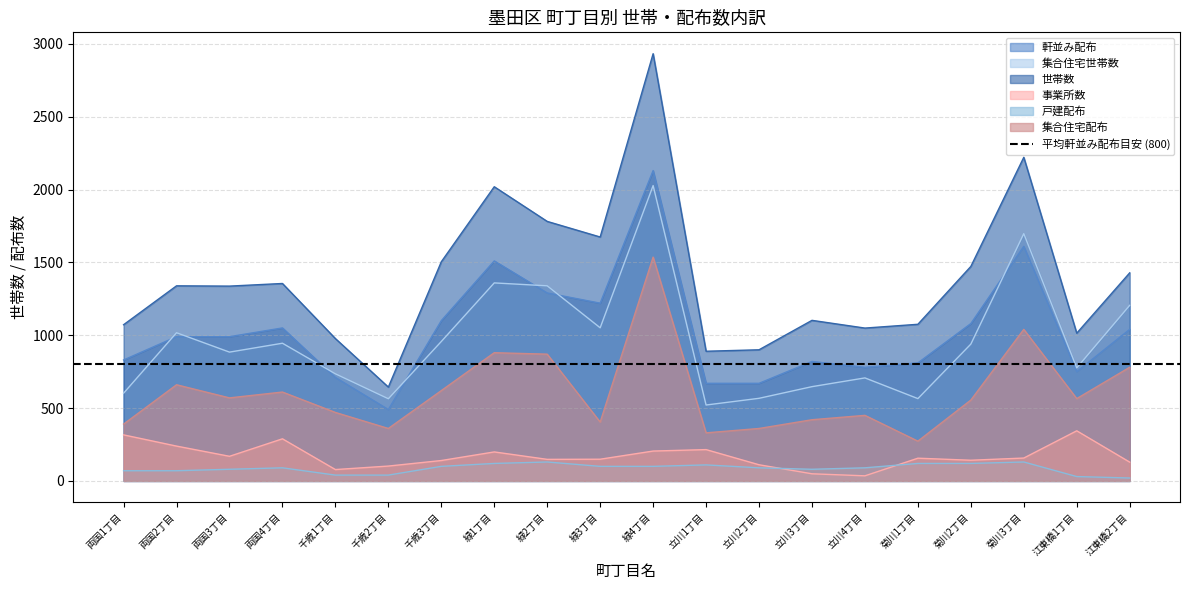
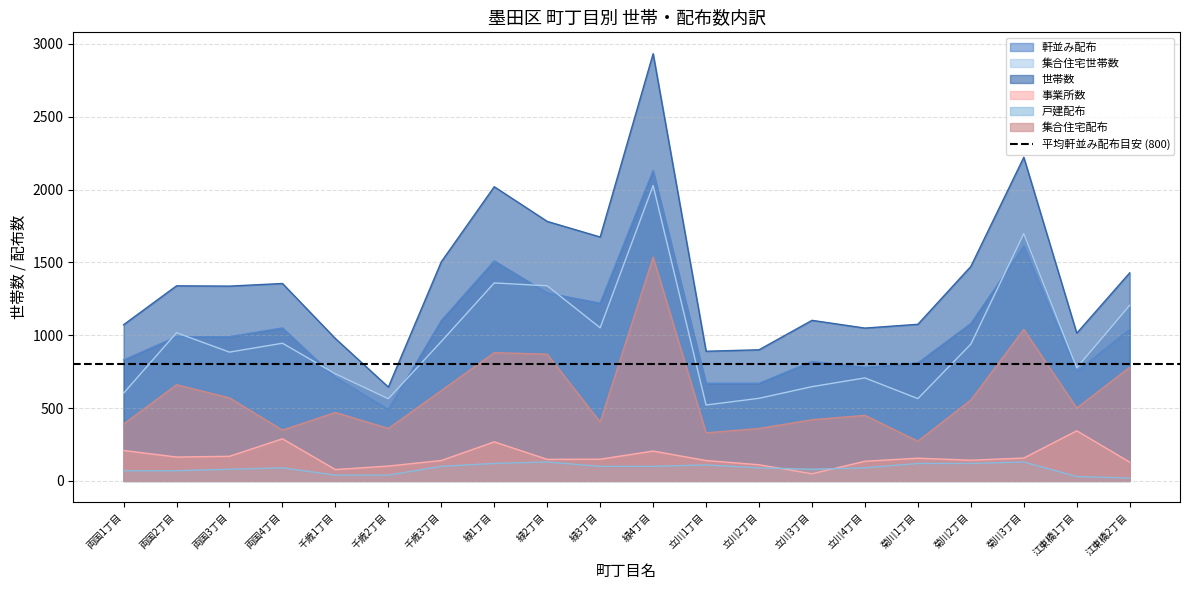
事業所数, 両国1丁目: 320 -> 210
事業所数, 両国2丁目: 240 -> 160
集合住宅配布, 両国4丁目: 610 -> 350
事業所数, 緑1丁目: 200 -> 270
事業所数, 立川1丁目: 220 -> 140
事業所数, 立川4丁目: 40 -> 140
集合住宅配布, 江東橋1丁目: 570 -> 500
